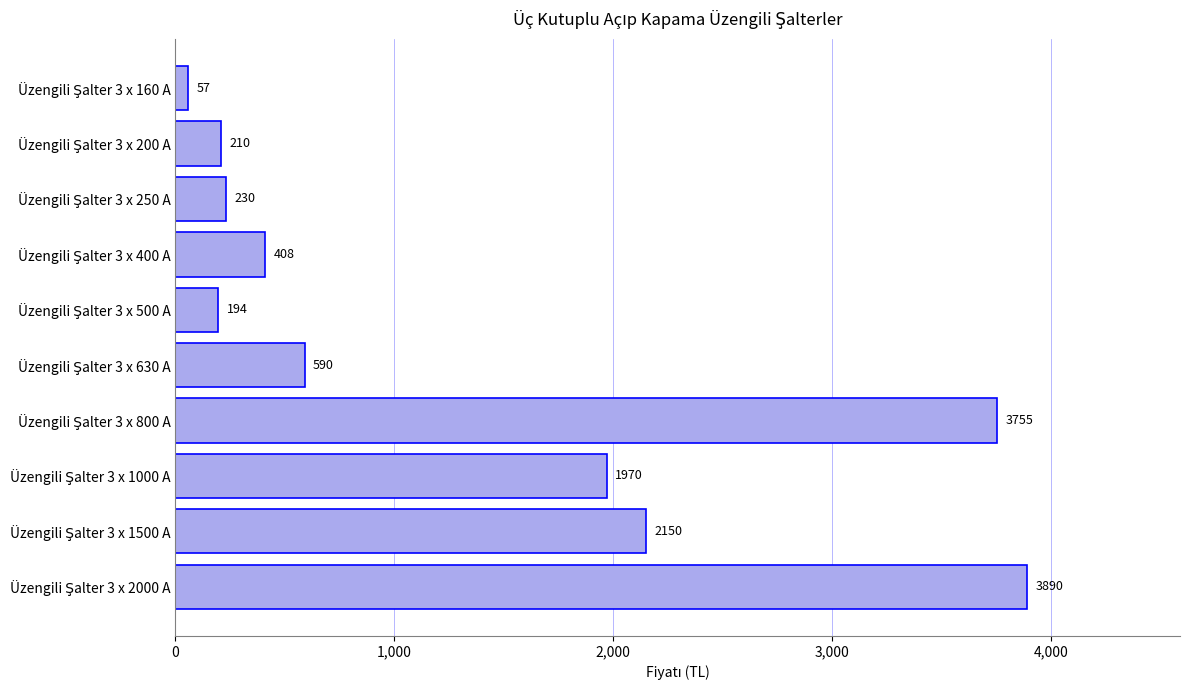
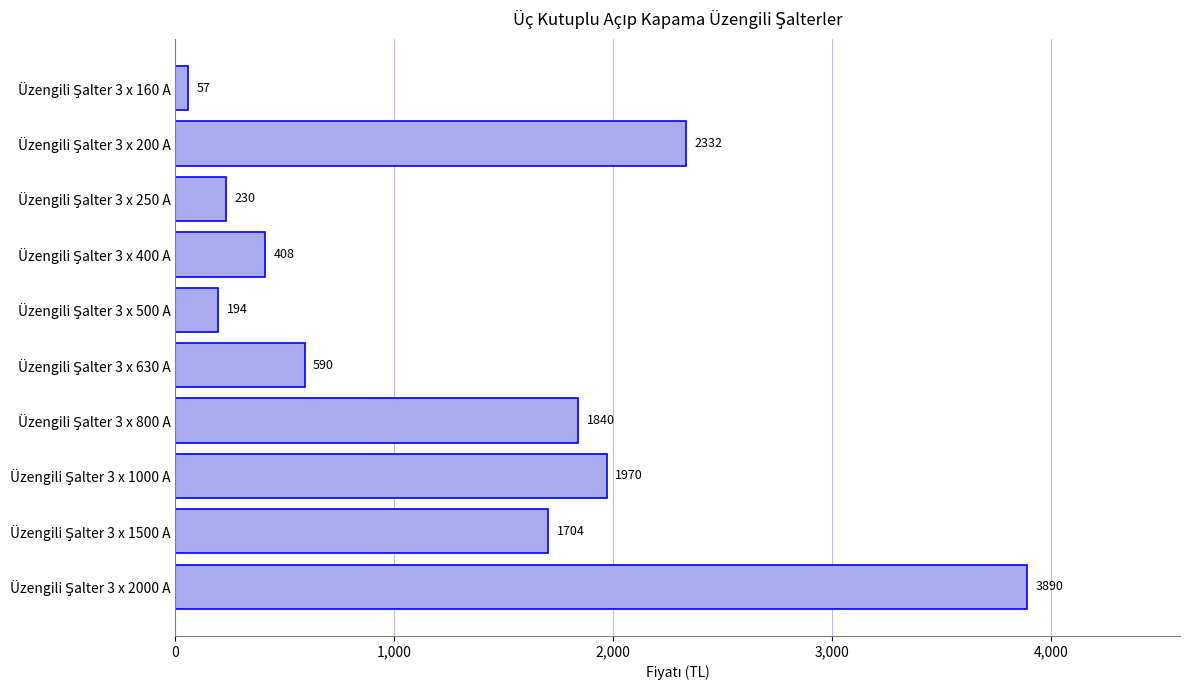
Üzengili Şalter 3 x 200 A: 210 -> 2332
Üzengili Şalter 3 x 800 A: 3755 -> 1840
Üzengili Şalter 3 x 1500 A: 2150 -> 1704
